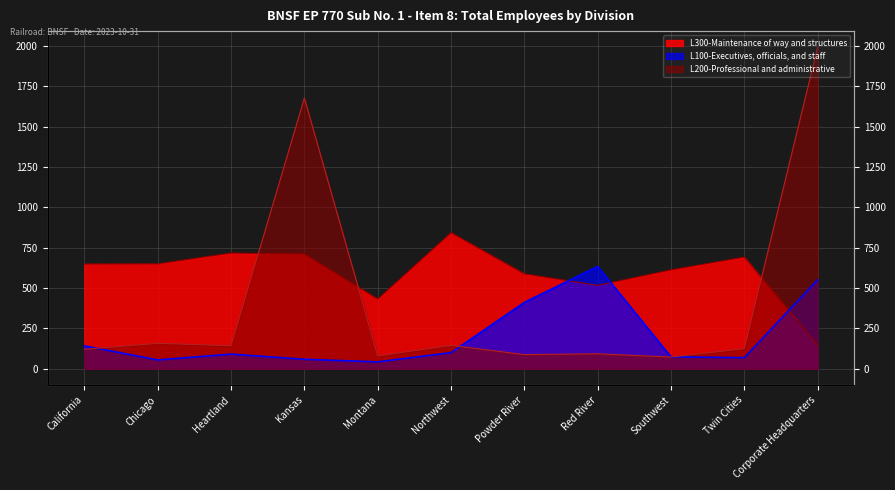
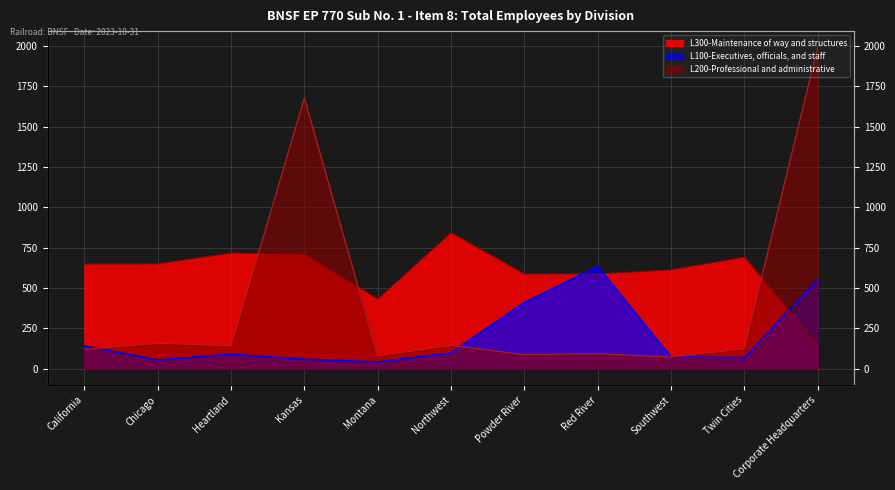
L300-Maintenance of way and structures, Red River: 520 -> 590
